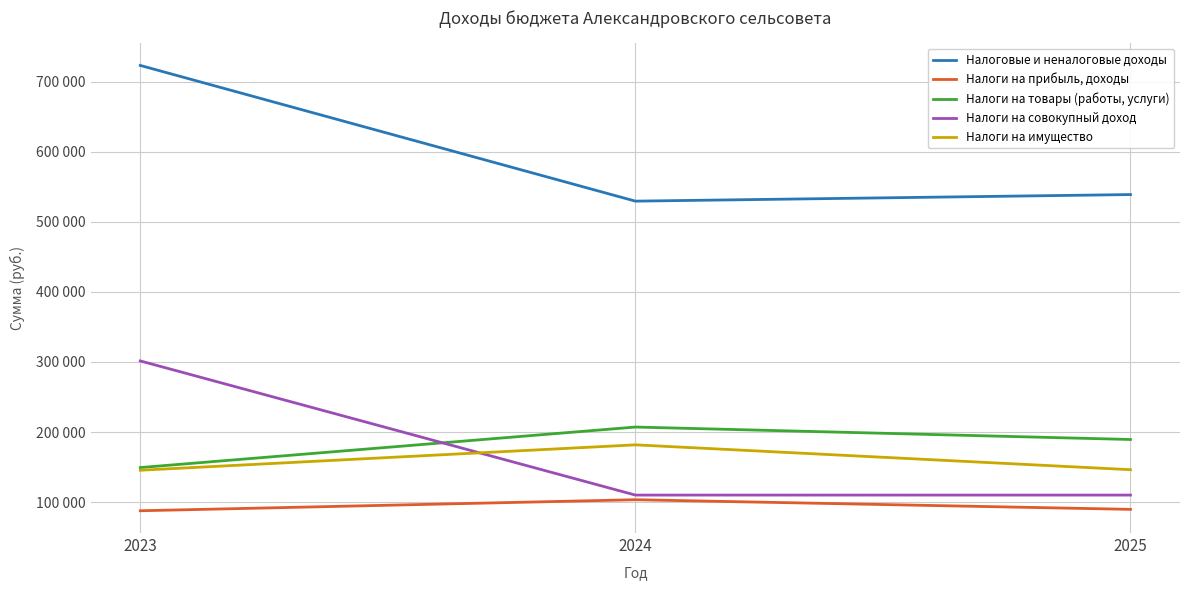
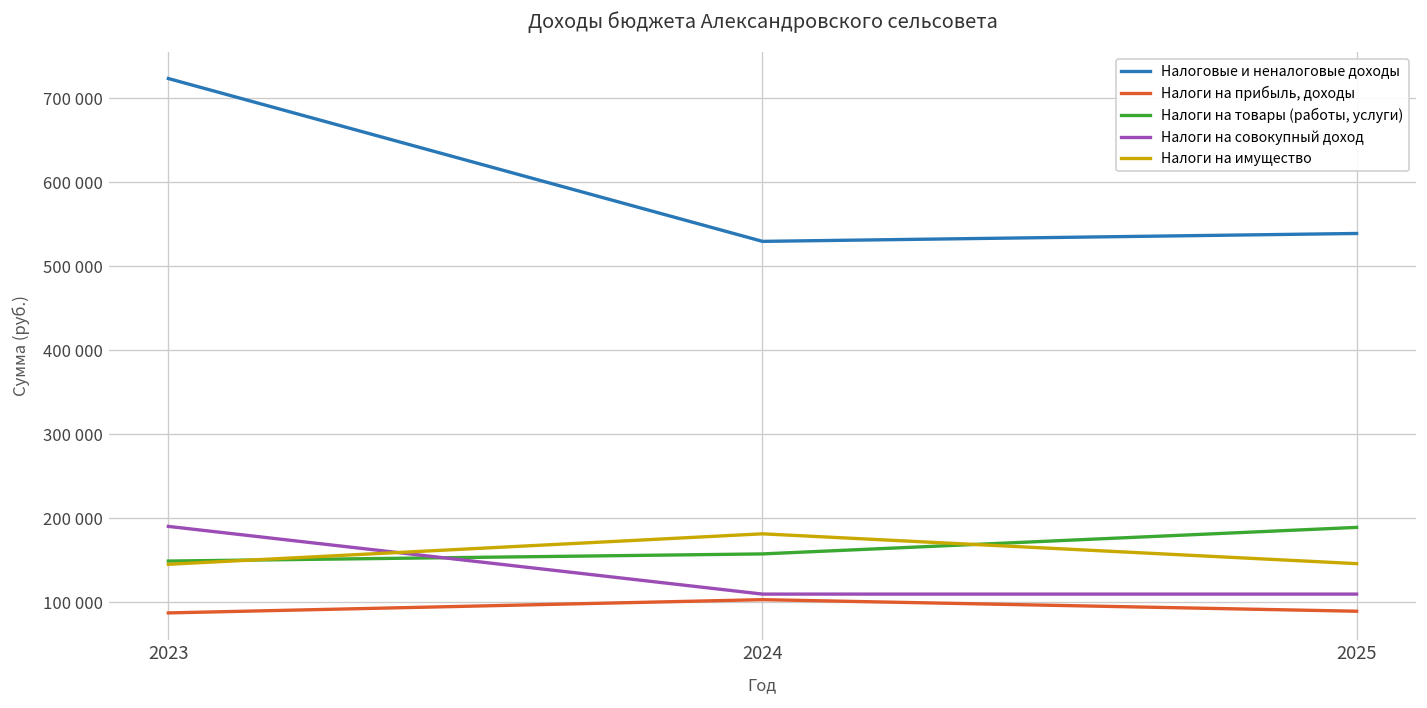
Налоги на совокупный доход, 2023: 300000 -> 190000
Налоги на товары (работы, услуги), 2024: 210000 -> 160000
